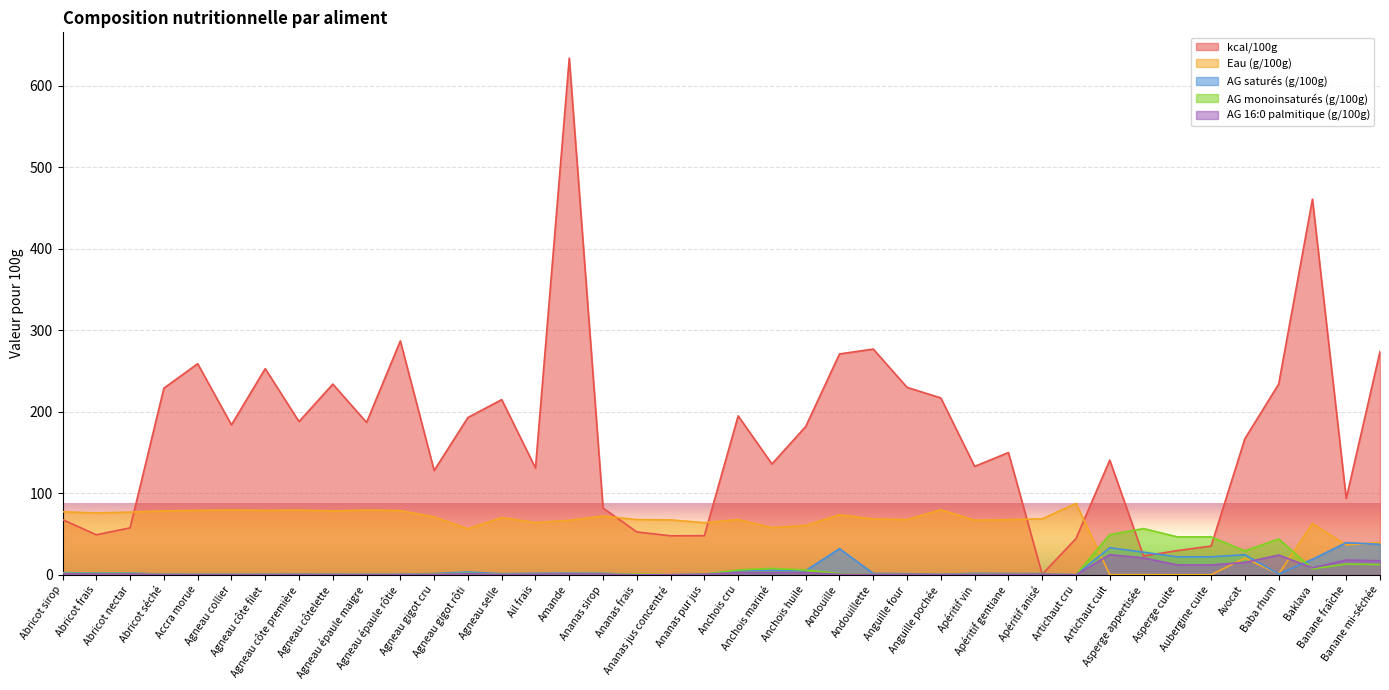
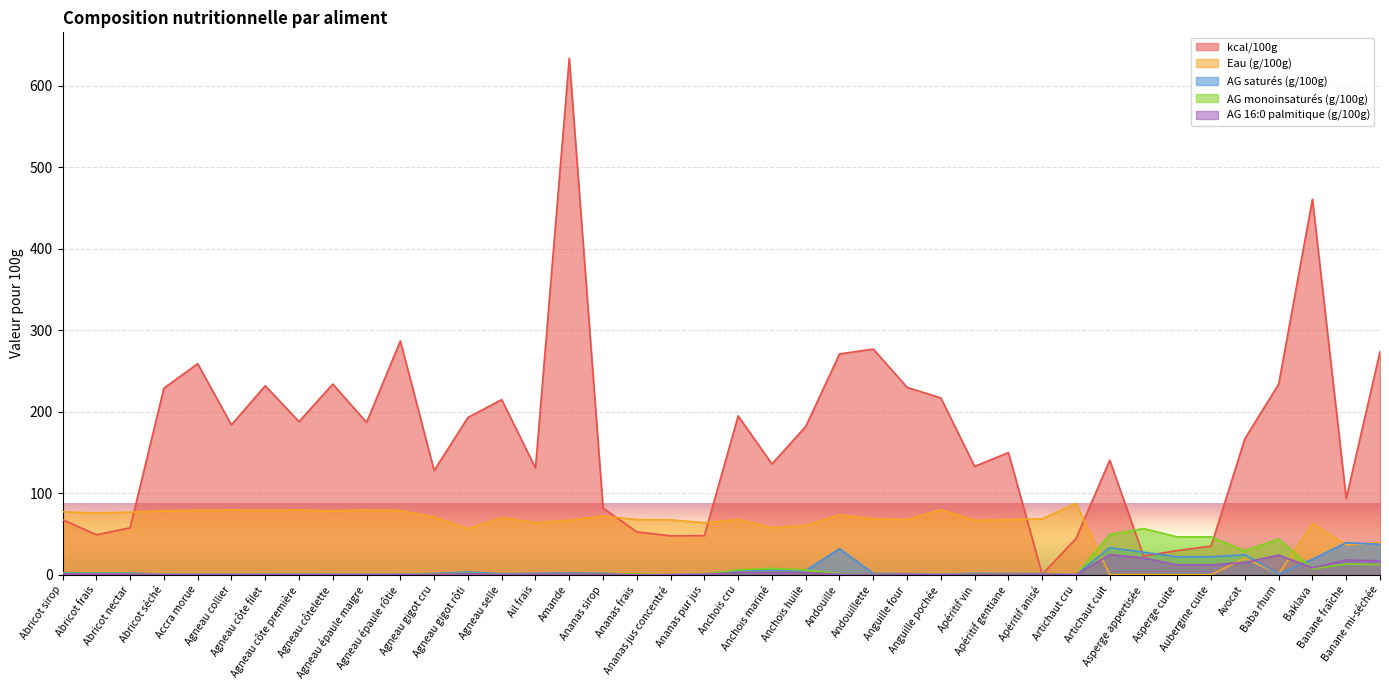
kcal/100g, Agneau côte filet: 250 -> 230
